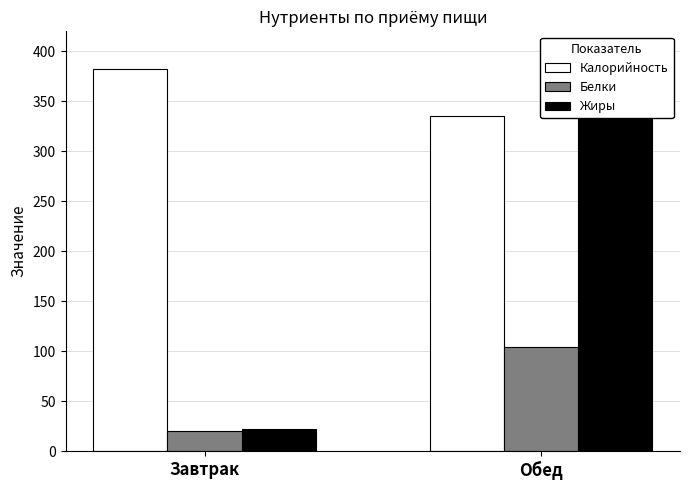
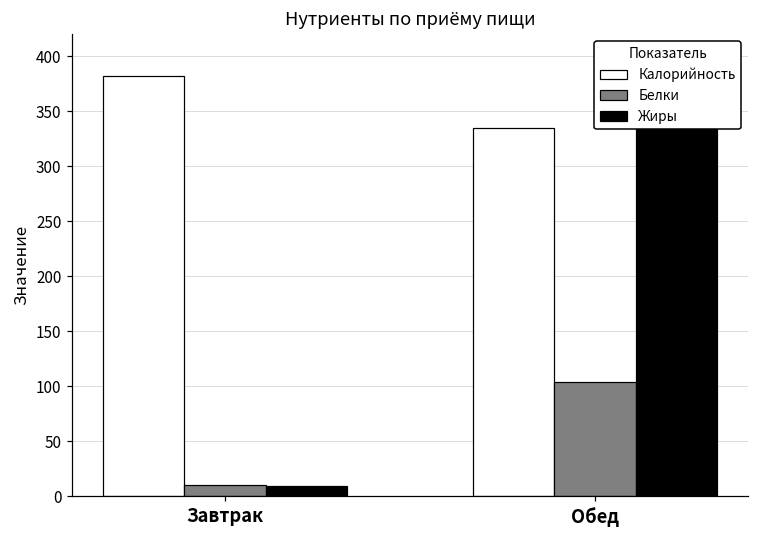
Белки, Завтрак: 20 -> 10
Жиры, Завтрак: 20 -> 10
